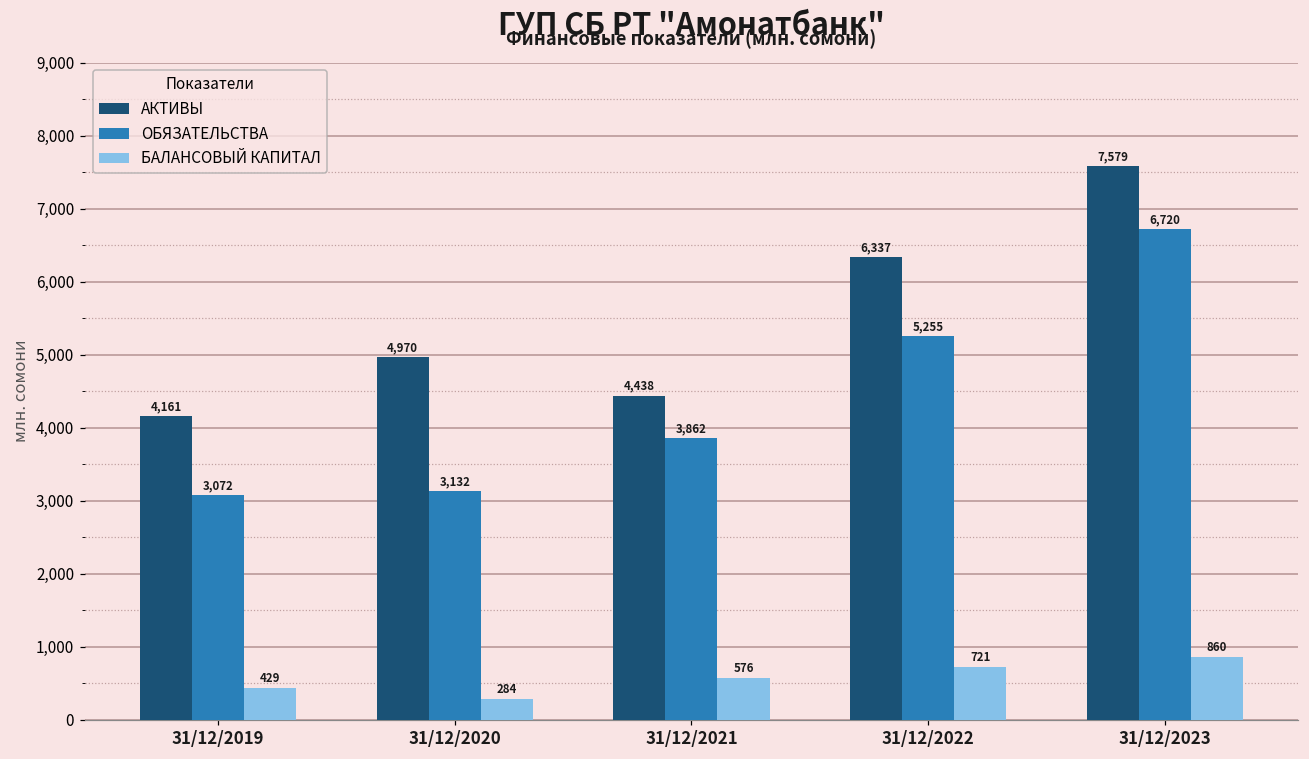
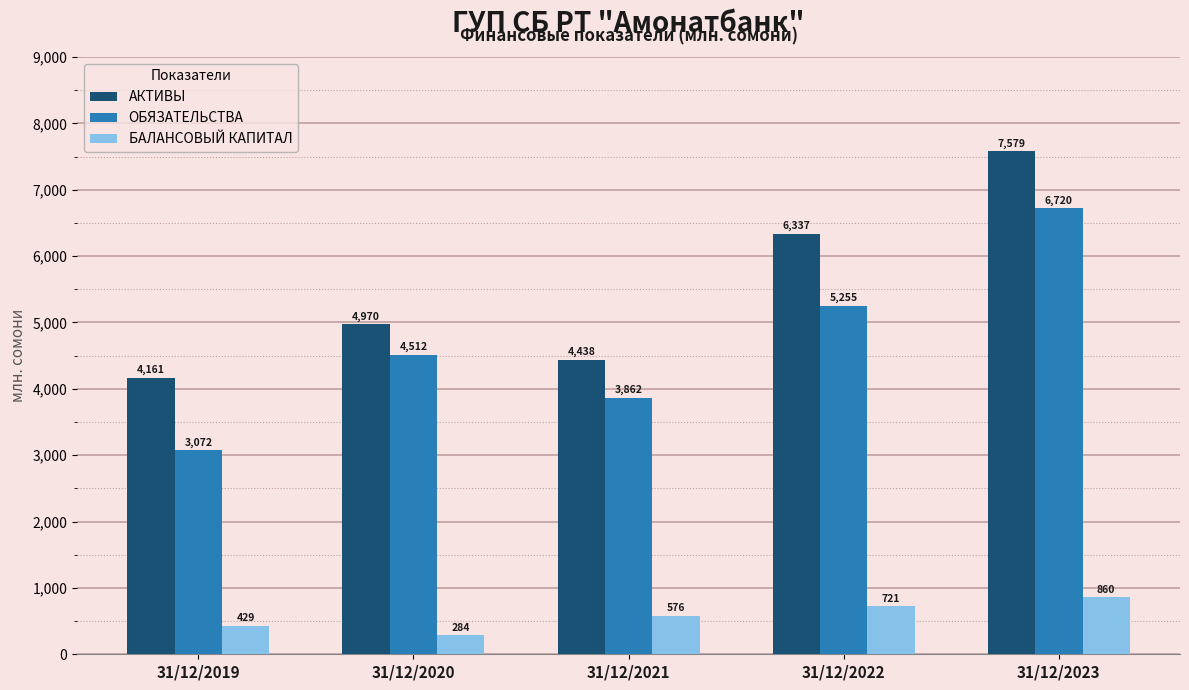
ОБЯЗАТЕЛЬСТВА, 31/12/2020: 3,132 -> 4,512
